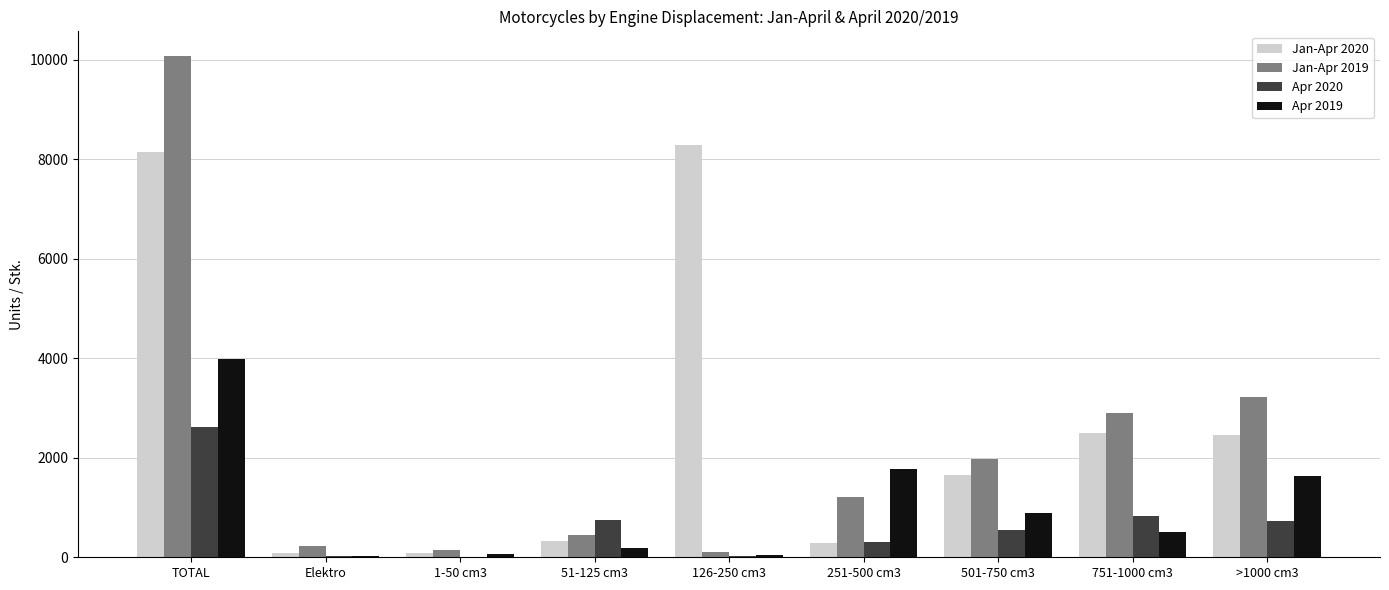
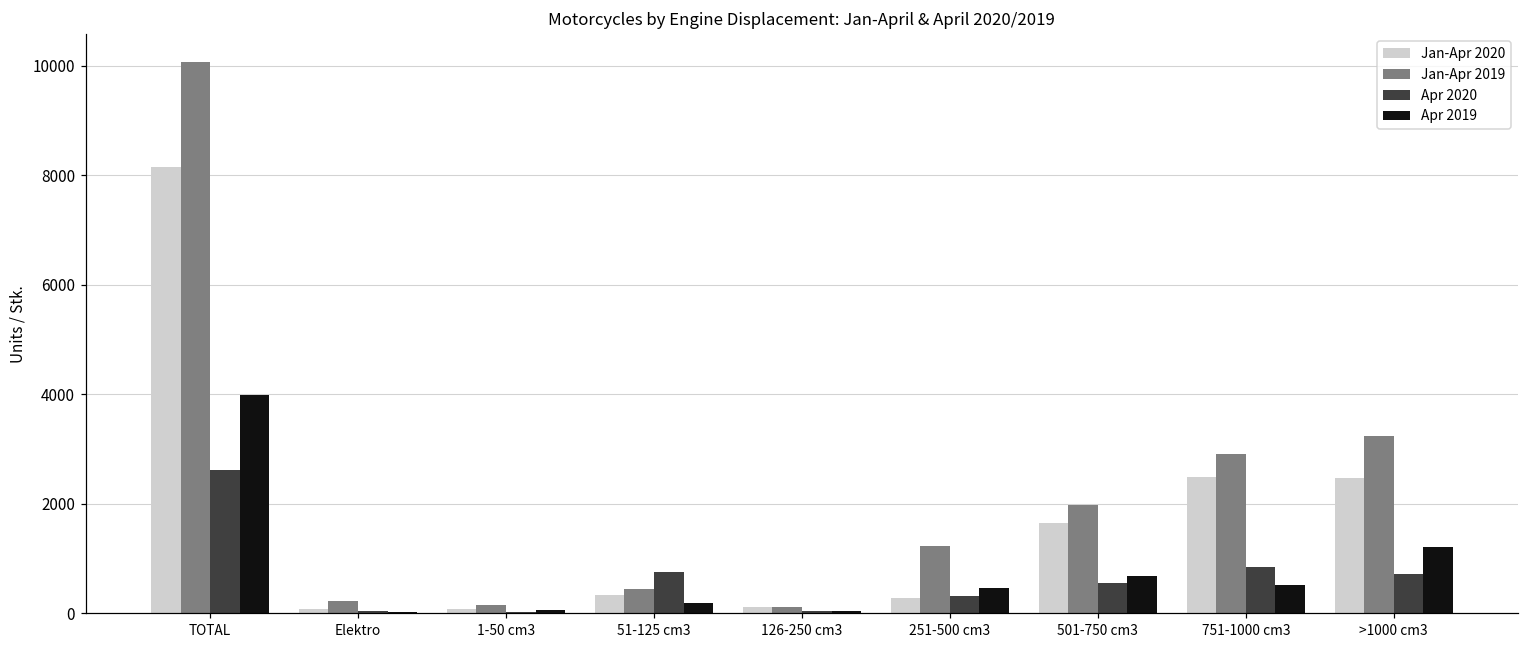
Jan-Apr 2020, 126-250 cm3: 8300 -> 100
Apr 2019, 251-500 cm3: 1800 -> 400
Apr 2019, 501-750 cm3: 900 -> 700
Apr 2019, >1000 cm3: 1600 -> 1200
